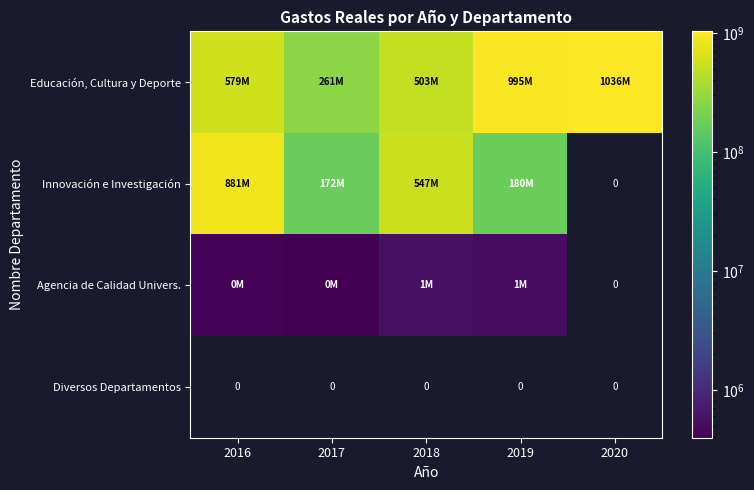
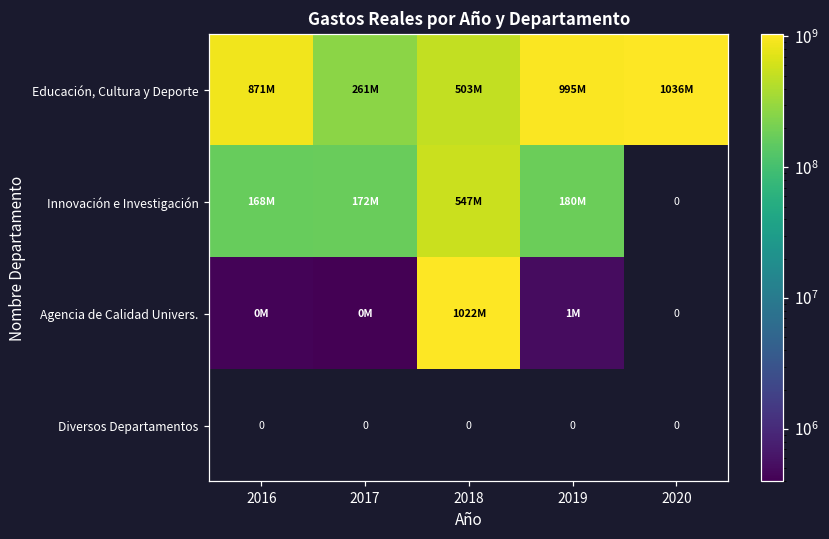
Educación, Cultura y Deporte, 2016: 579M -> 871M
Innovación e Investigación, 2016: 881M -> 168M
Agencia de Calidad Univers., 2018: 1M -> 1022M
